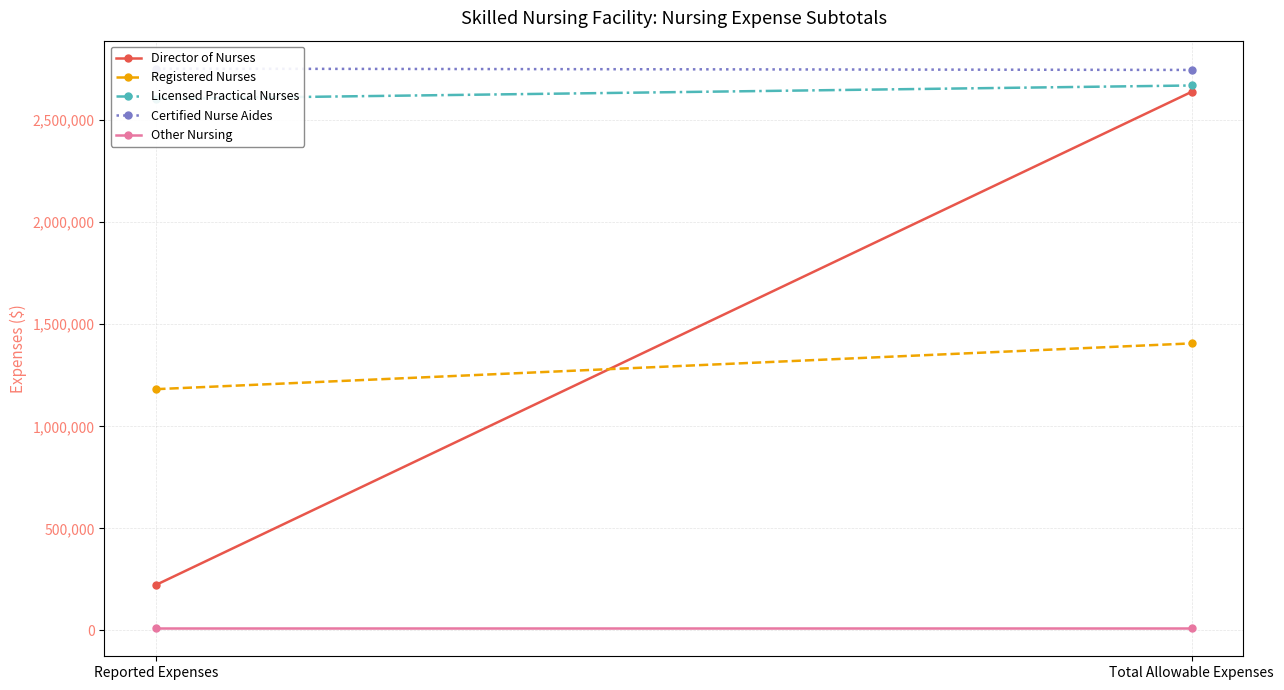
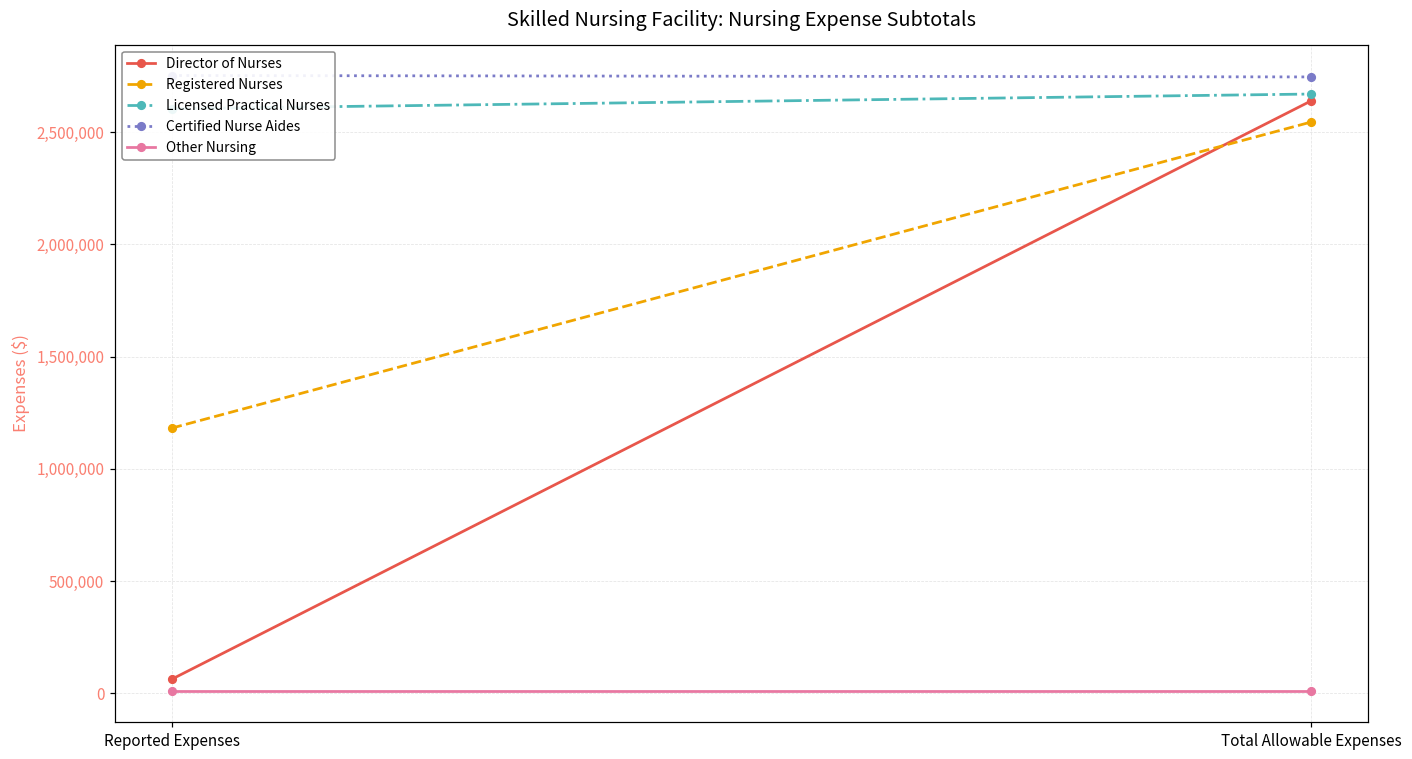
Director of Nurses, Reported Expenses: 220,000 -> 60,000
Registered Nurses, Total Allowable Expenses: 1,410,000 -> 2,540,000
